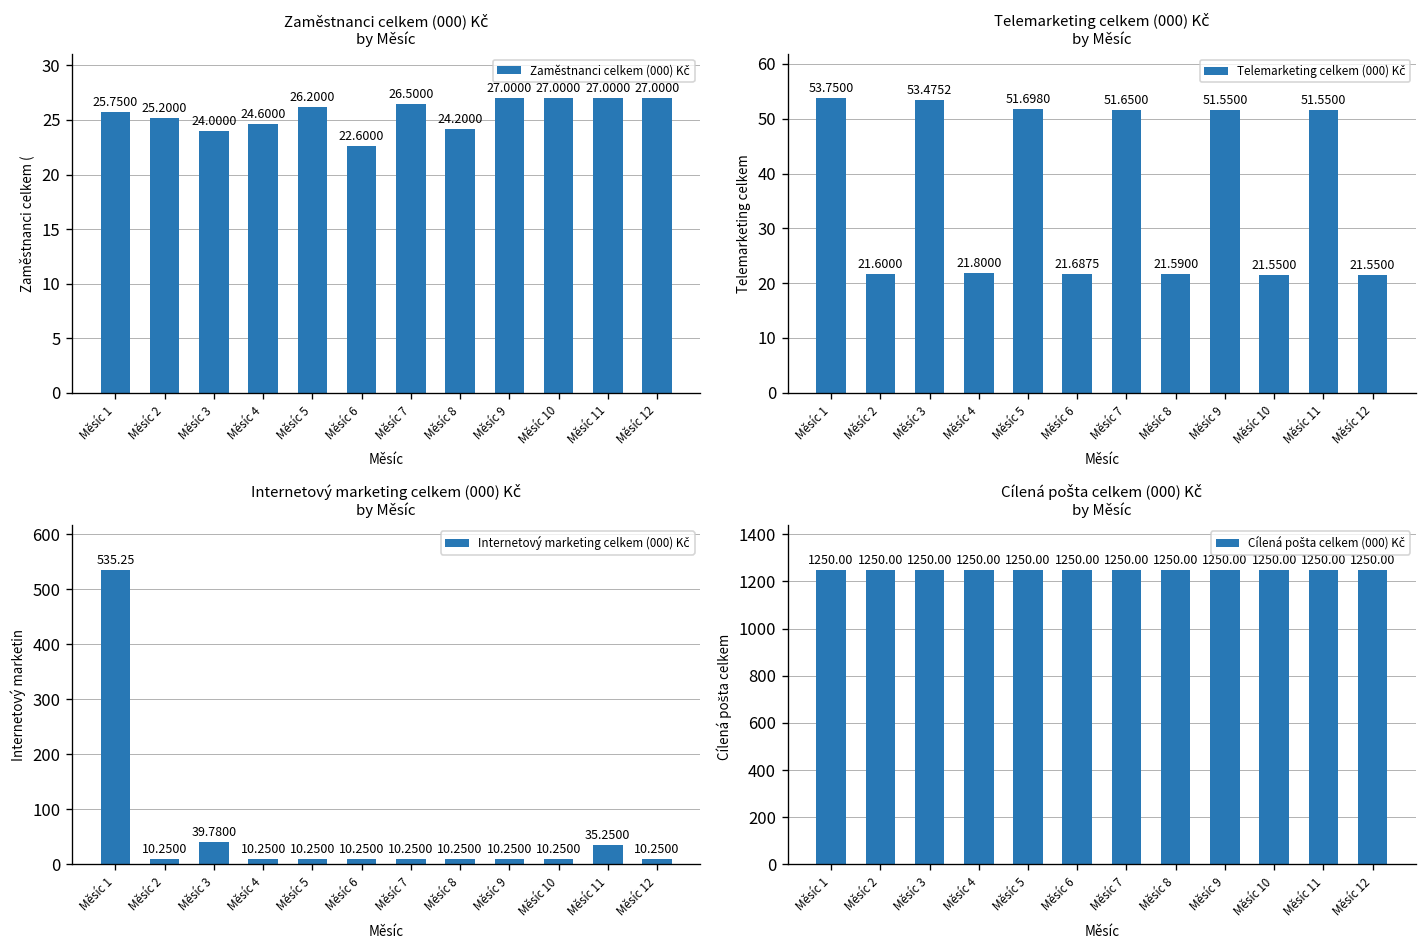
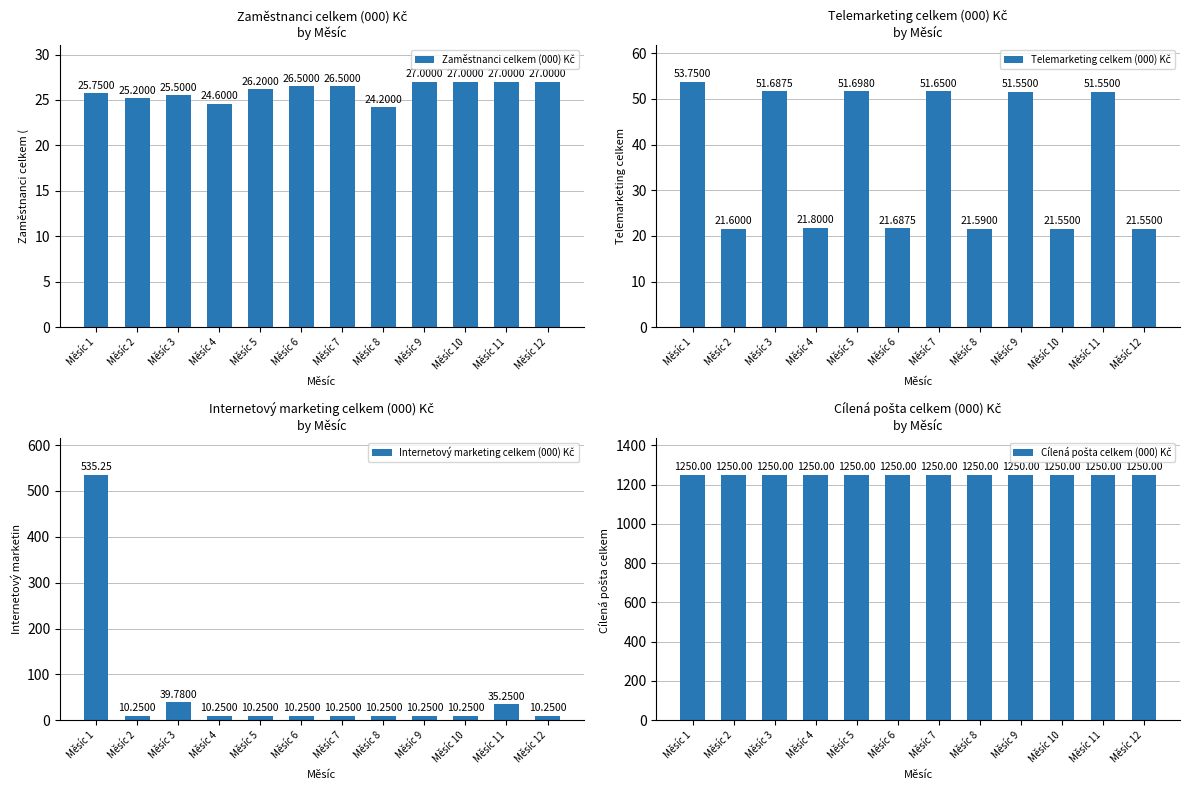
Zaměstnanci celkem (000) Kč by Měsíc, Měsíc 3: 24.0000 -> 25.5000
Zaměstnanci celkem (000) Kč by Měsíc, Měsíc 6: 22.6000 -> 26.5000
Telemarketing celkem (000) Kč by Měsíc, Měsíc 3: 53.4752 -> 51.6875
